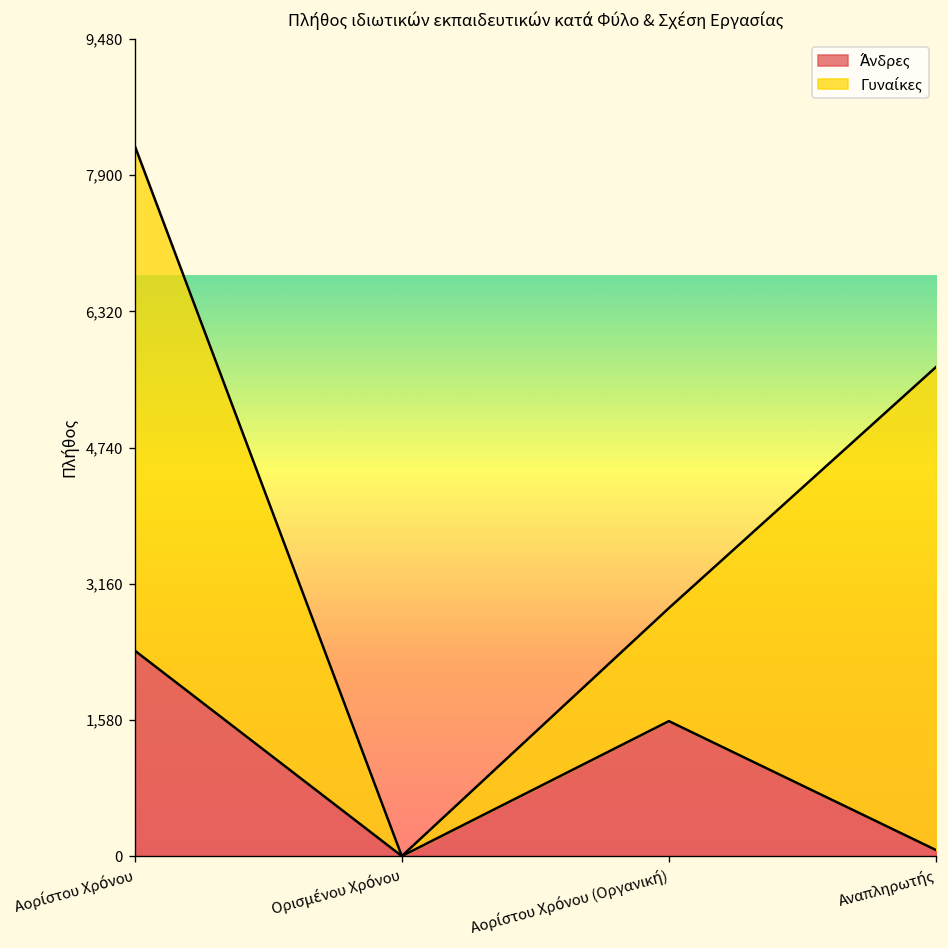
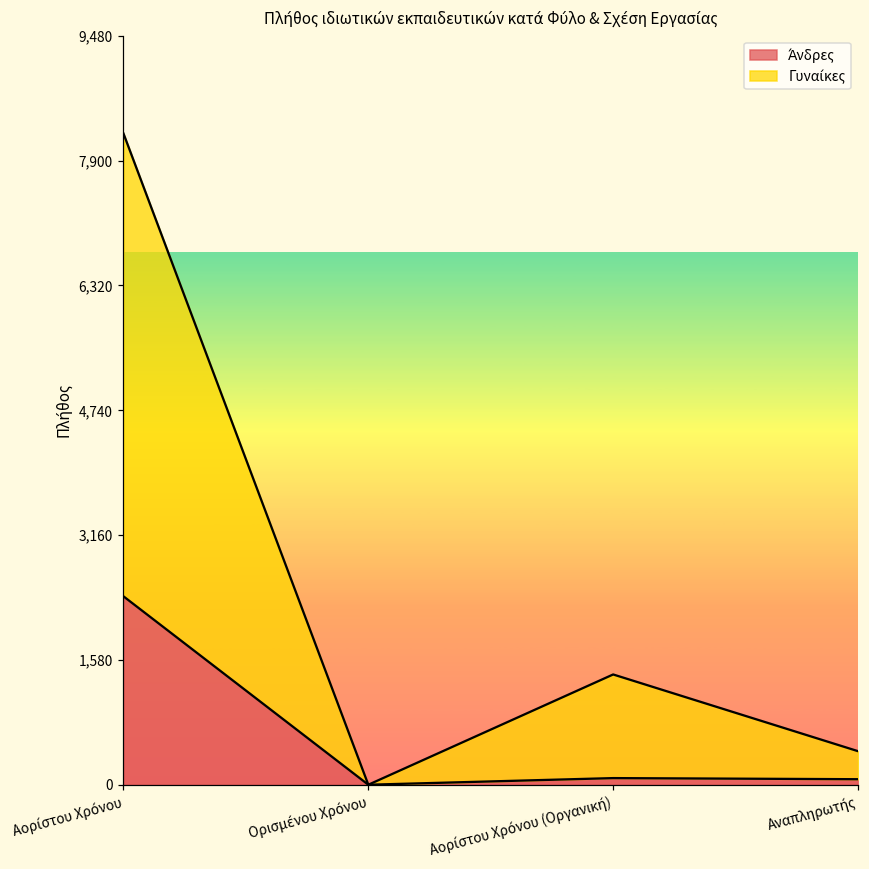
Άνδρες, Αορίστου Χρόνου (Οργανική): 1,600 -> 100
Γυναίκες, Αναπληρωτής: 5,600 -> 400
